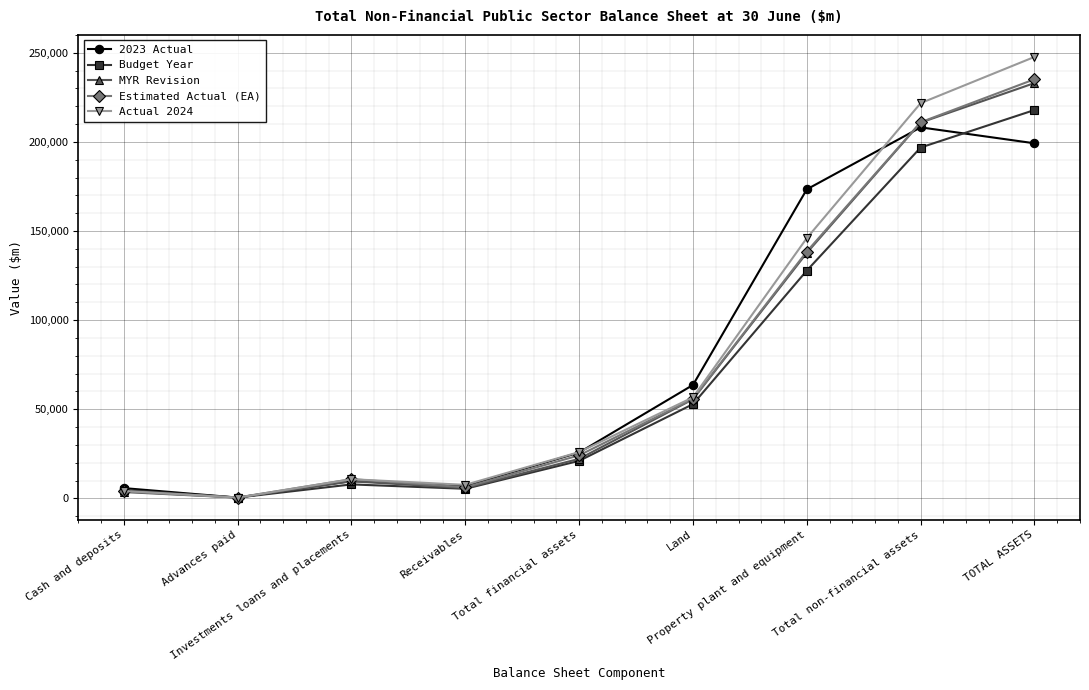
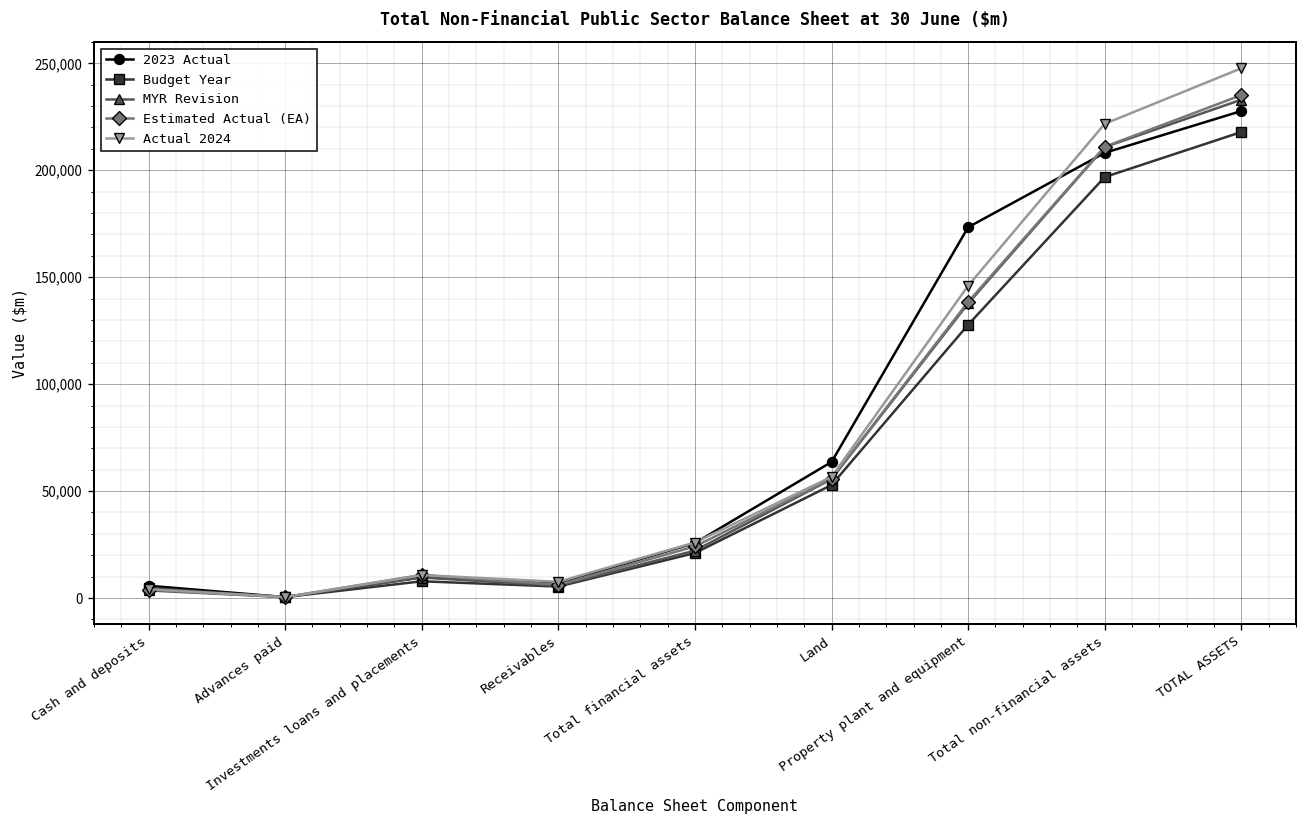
2023 Actual, TOTAL ASSETS: 199,000 -> 228,000
